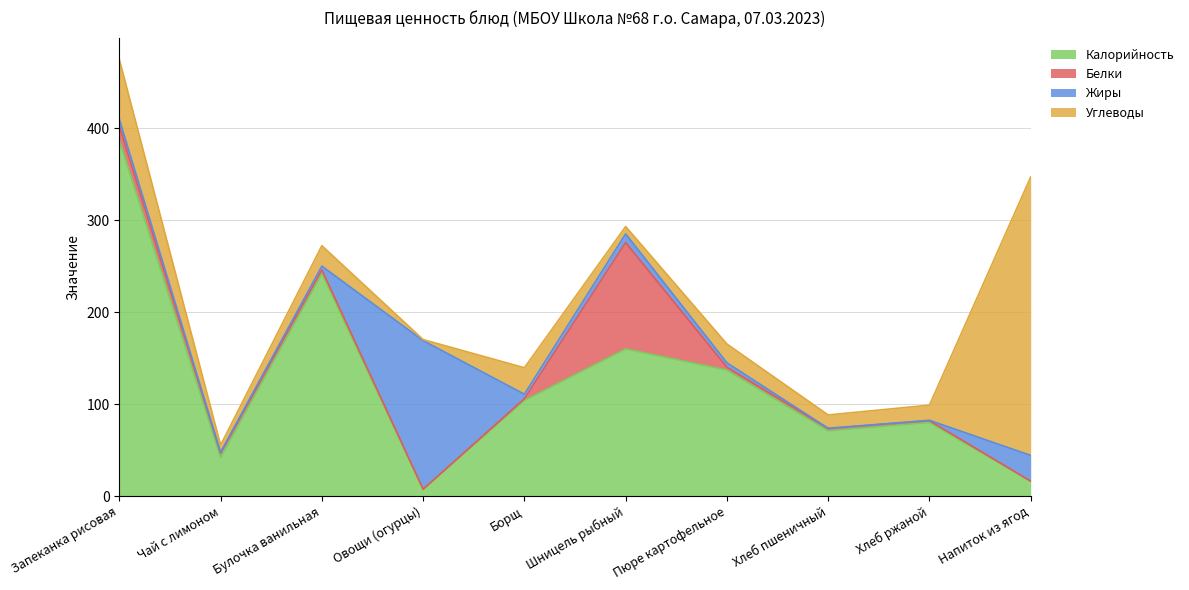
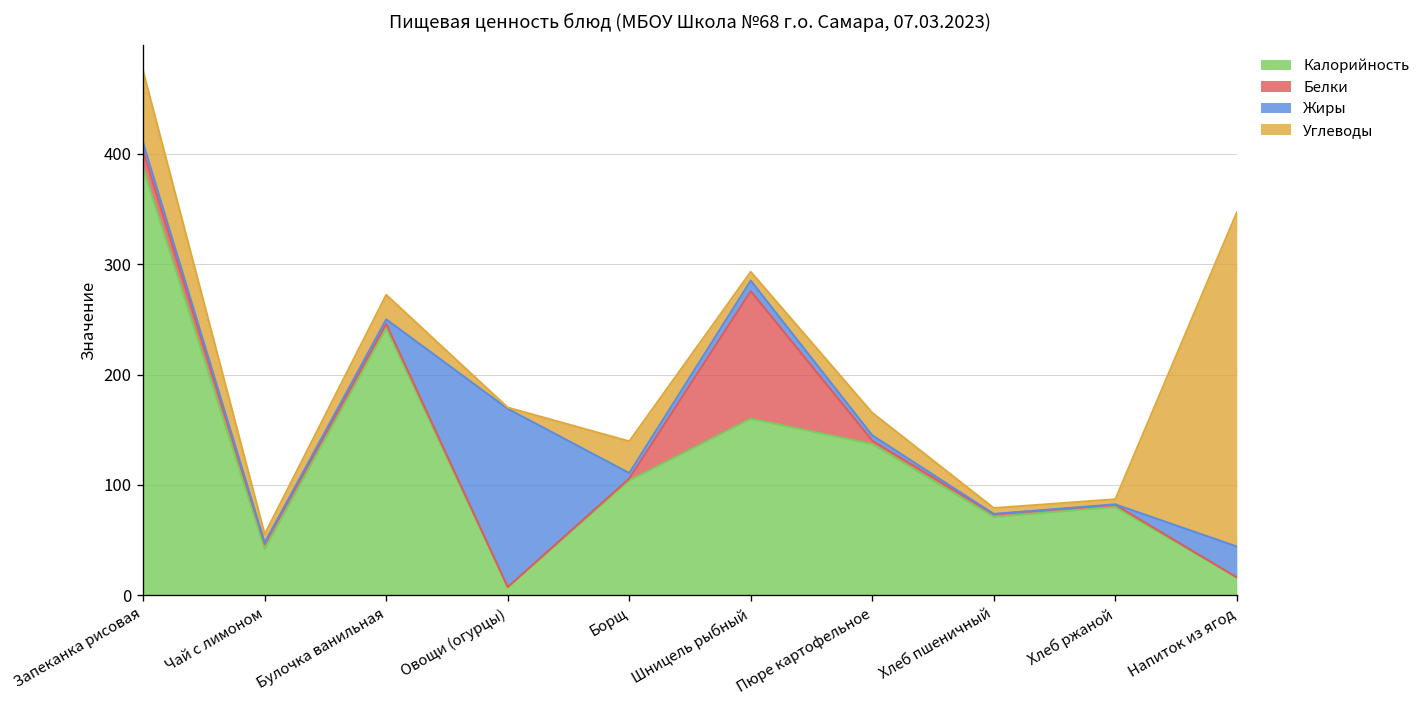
Углеводы, Хлеб пшеничный: 14 -> 5
Углеводы, Хлеб ржаной: 20 -> 0
